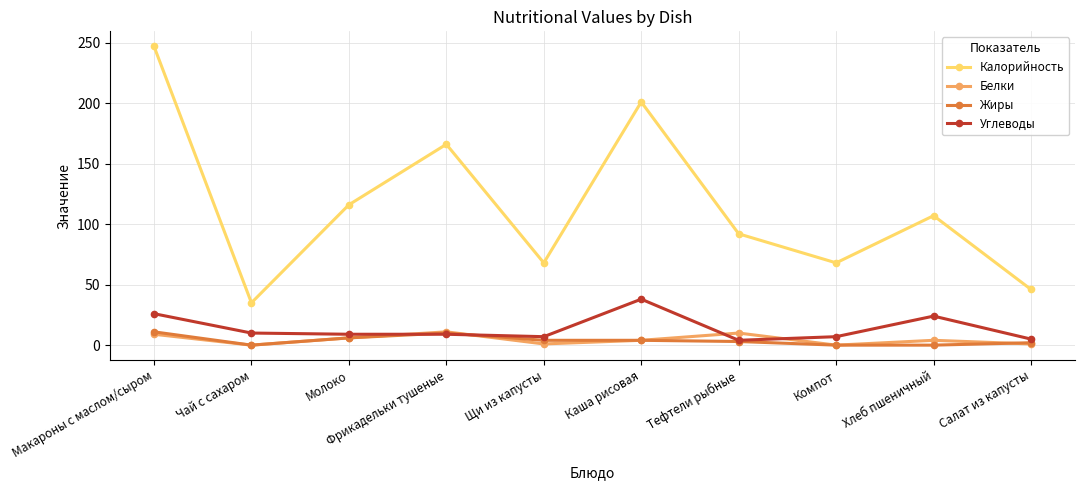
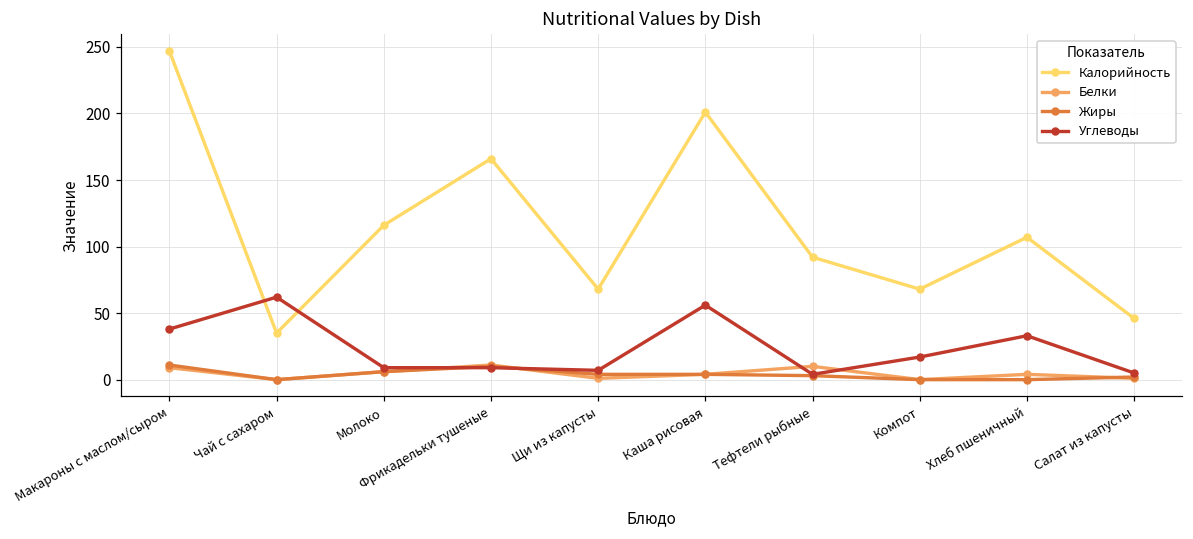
Углеводы, Макароны с маслом/сыром: 26 -> 38
Углеводы, Чай с сахаром: 10 -> 62
Углеводы, Каша рисовая: 38 -> 56
Углеводы, Компот: 7 -> 17
Углеводы, Хлеб пшеничный: 24 -> 33
